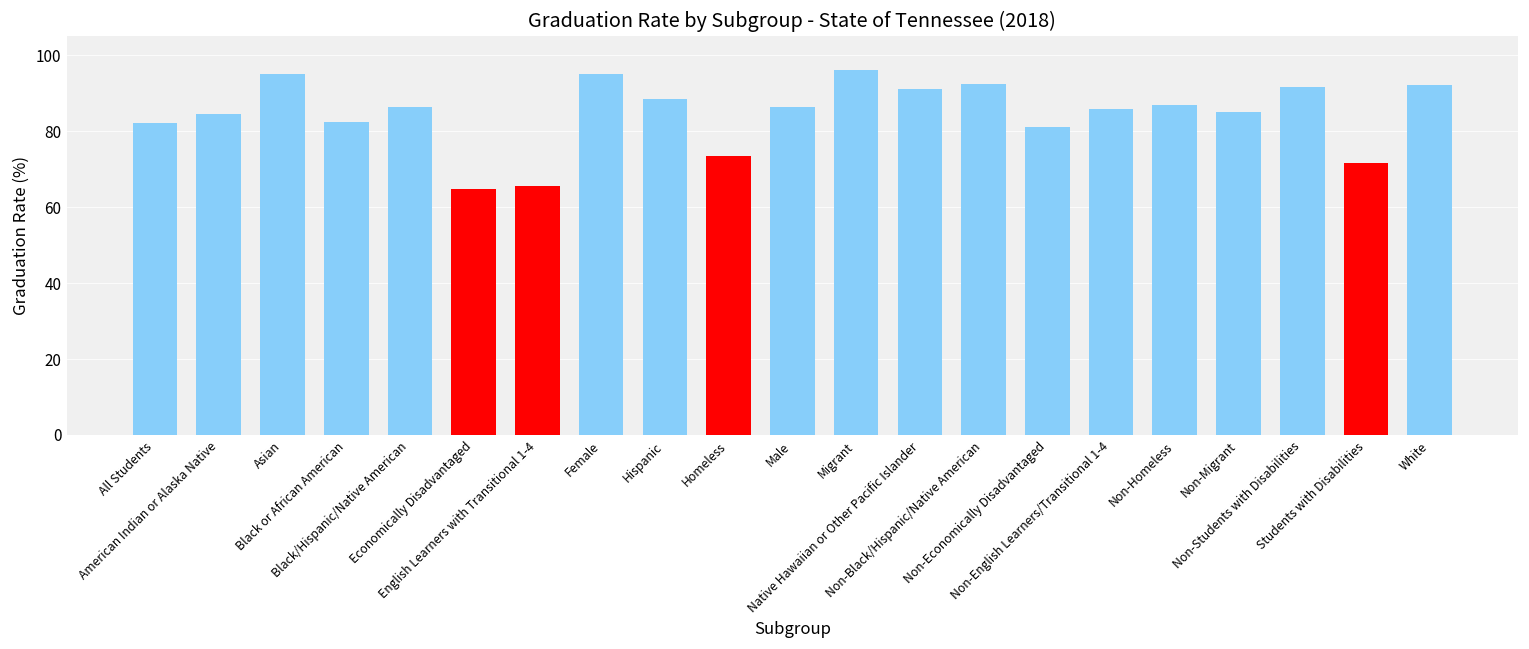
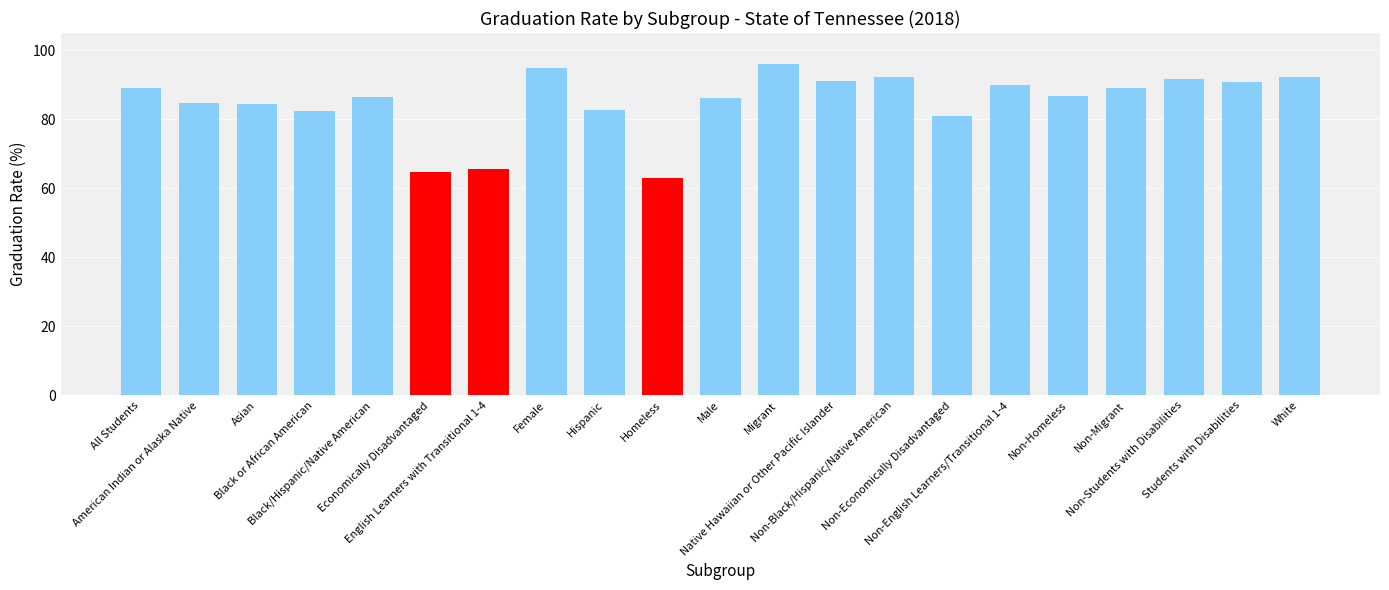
All Students: 82 -> 89
Asian: 95 -> 85
Hispanic: 89 -> 83
Homeless: 74 -> 63
Non-English Learners/Transitional 1-4: 86 -> 90
Non-Migrant: 85 -> 89
Students with Disabilities: 72 -> 91
